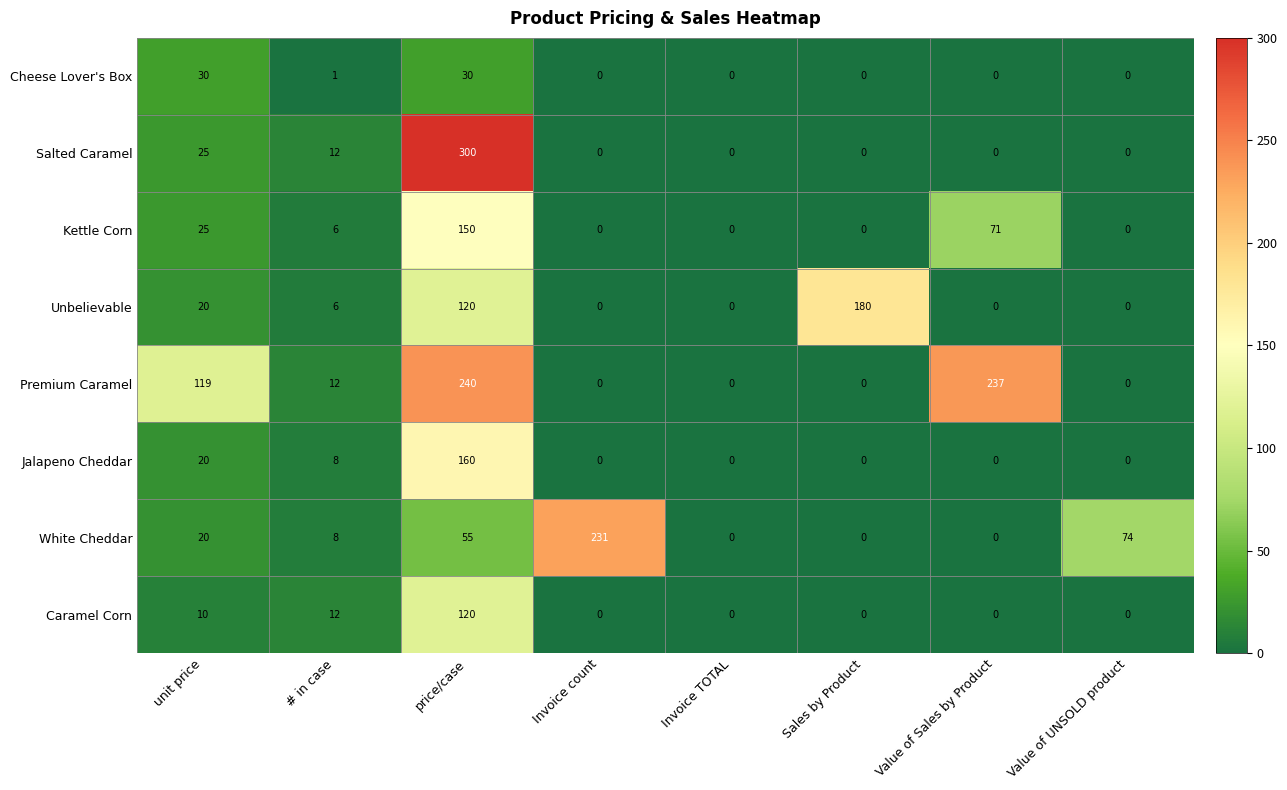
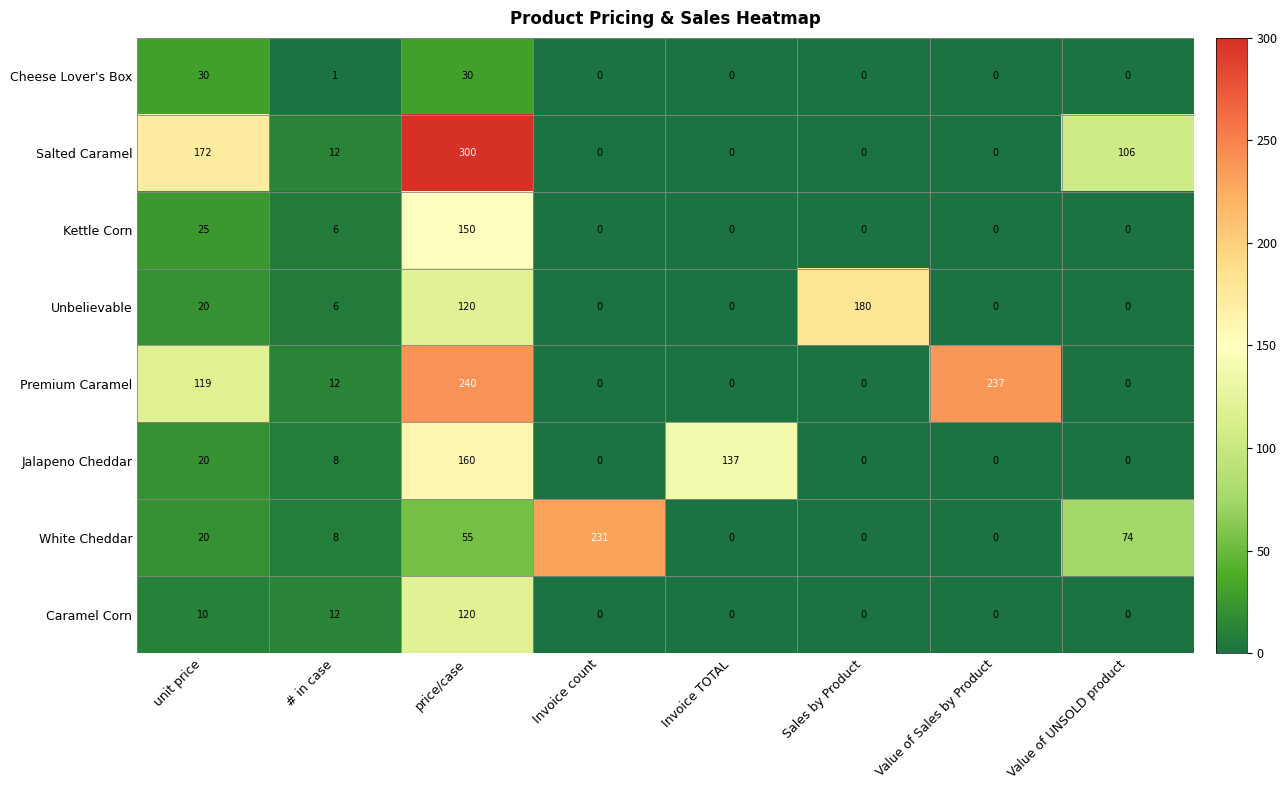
Salted Caramel, unit price: 25 -> 172
Salted Caramel, Value of UNSOLD product: 0 -> 106
Kettle Corn, Value of Sales by Product: 71 -> 0
Jalapeno Cheddar, Invoice TOTAL: 0 -> 137
